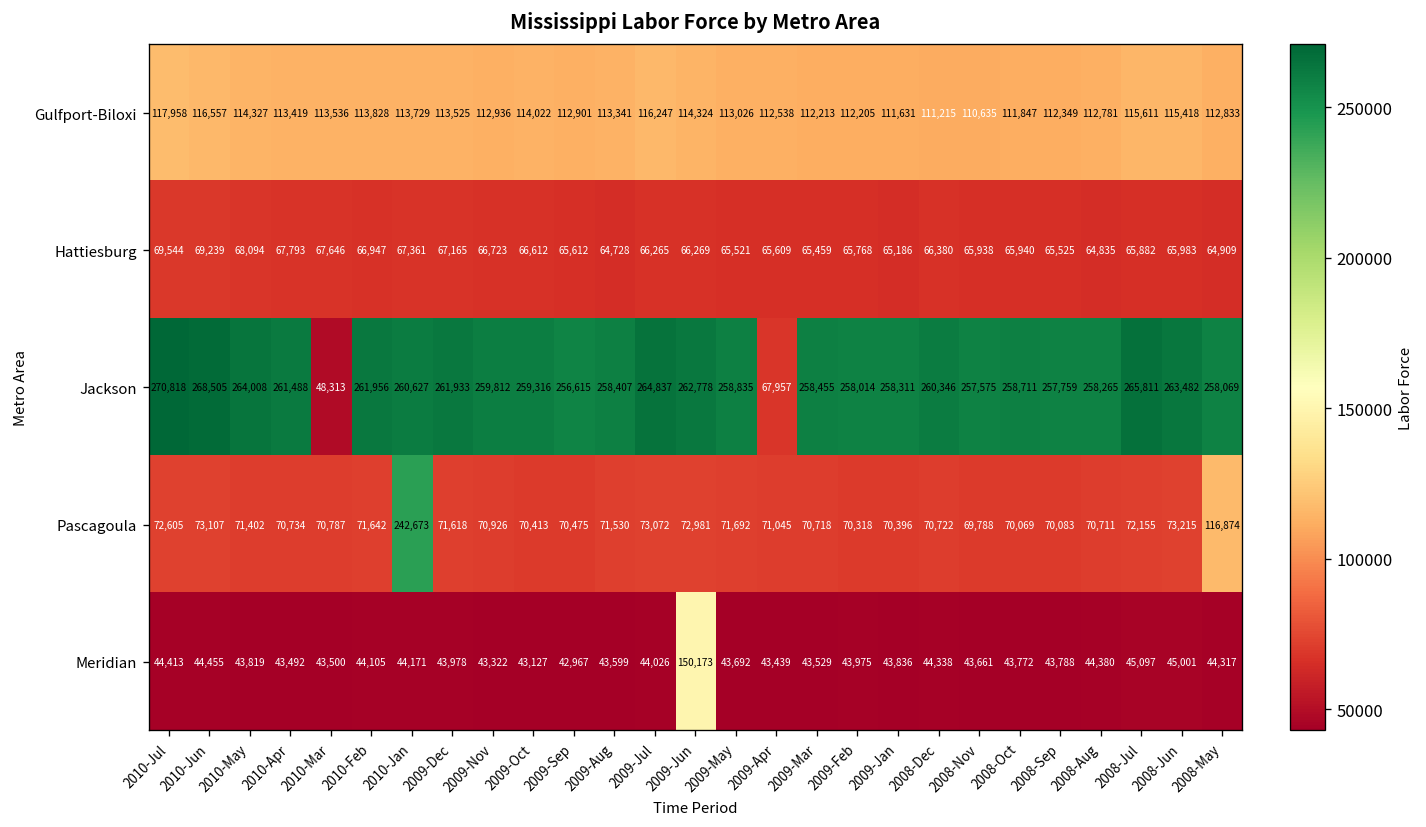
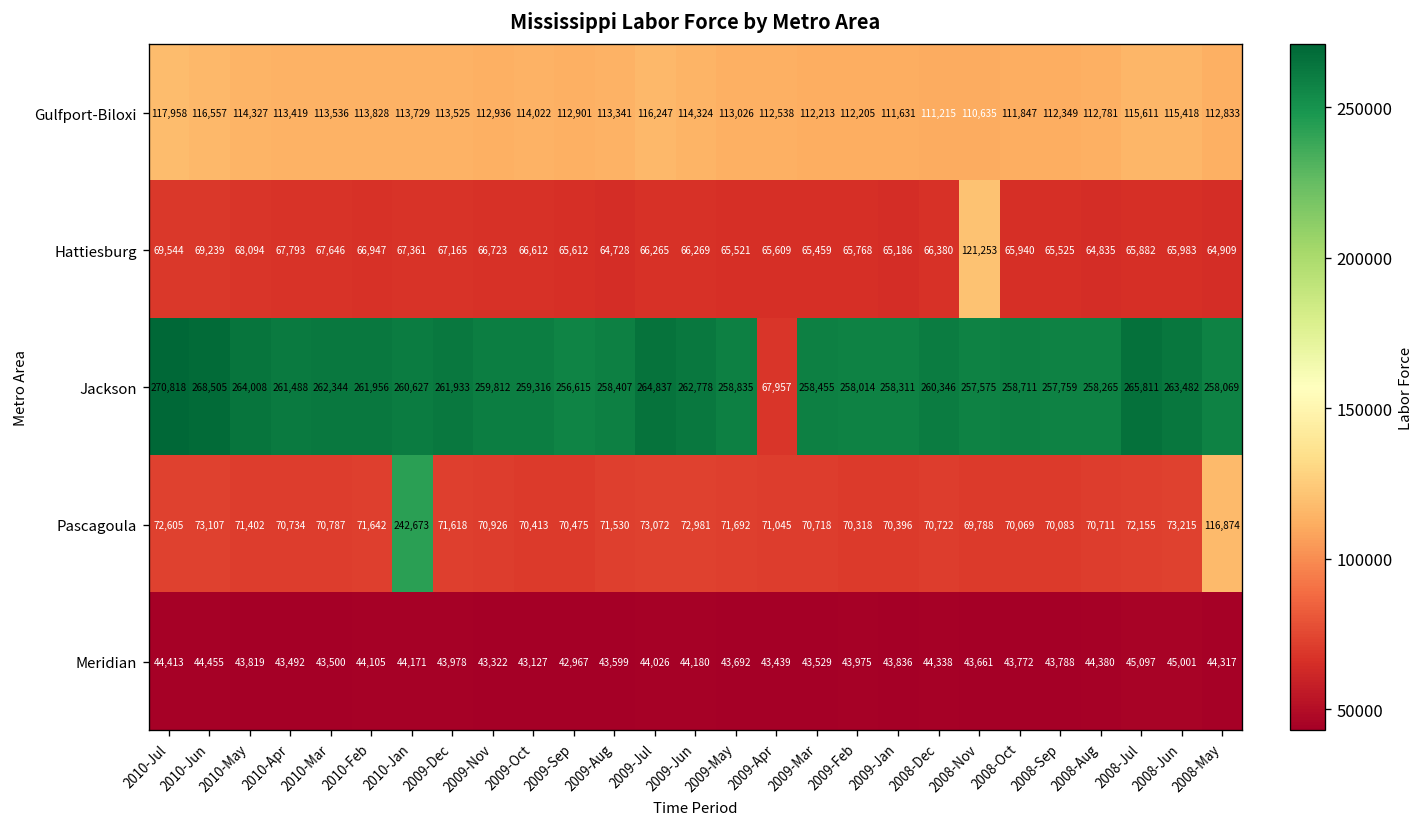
Hattiesburg, 2008-Nov: 65,938 -> 121,253
Jackson, 2010-Mar: 48,313 -> 262,344
Meridian, 2009-Jun: 150,173 -> 44,180
